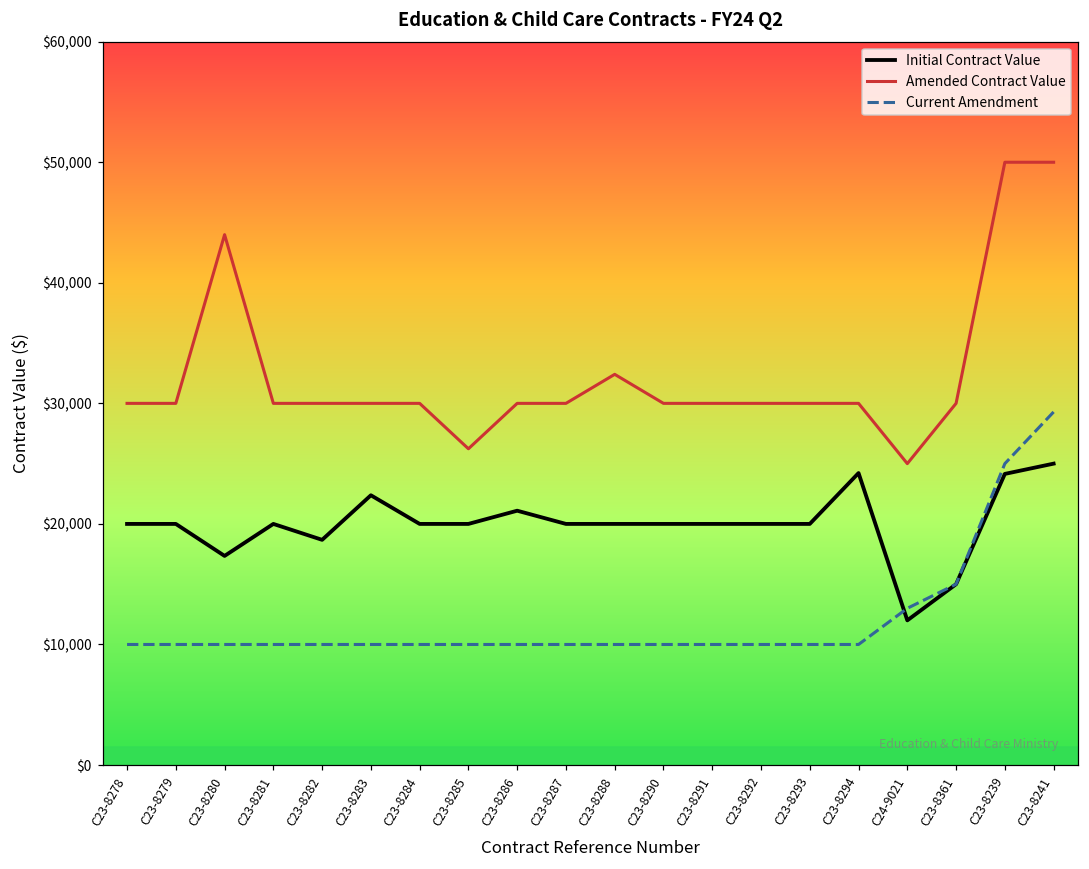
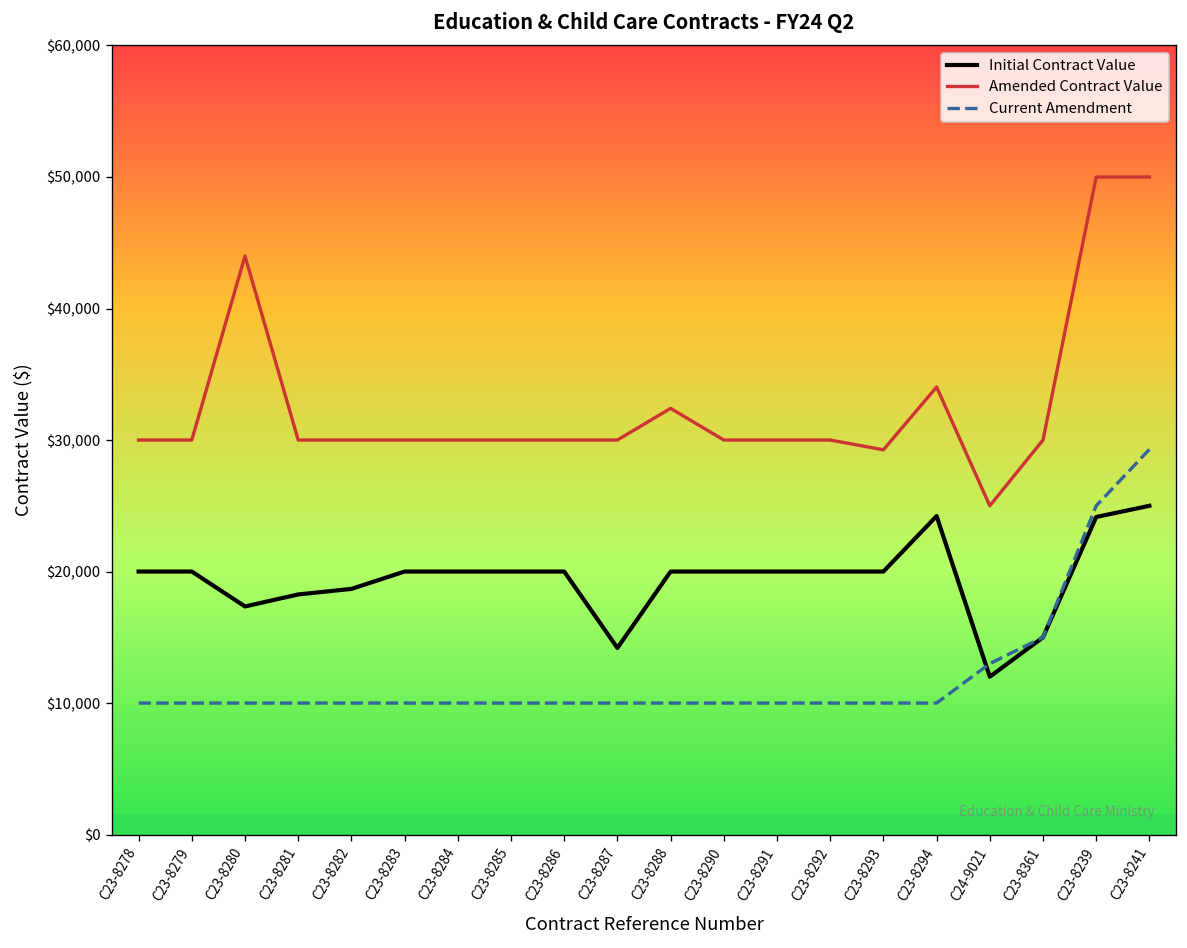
Initial Contract Value, C23-8281: $20,000 -> $18,300
Initial Contract Value, C23-8283: $22,400 -> $20,000
Amended Contract Value, C23-8285: $26,200 -> $30,000
Initial Contract Value, C23-8286: $21,100 -> $20,000
Initial Contract Value, C23-8287: $20,000 -> $14,200
Amended Contract Value, C23-8293: $30,000 -> $29,300
Amended Contract Value, C23-8294: $30,000 -> $34,000
